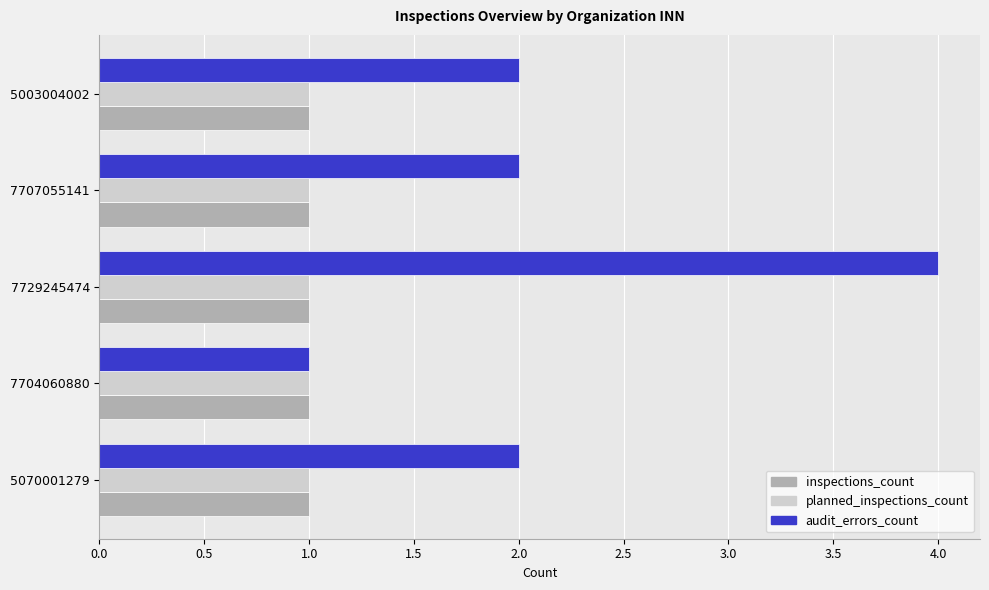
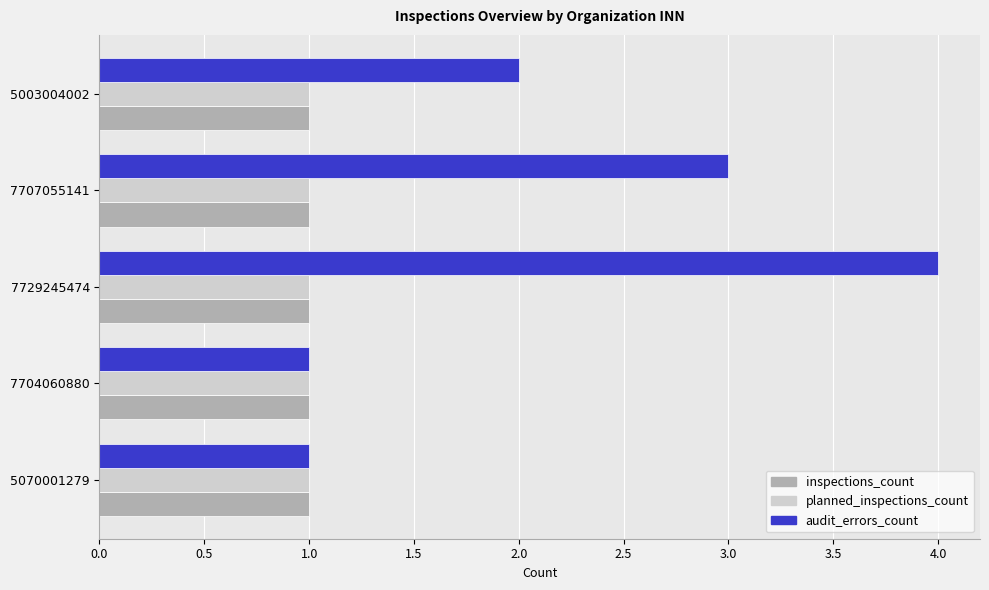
audit_errors_count, 7707055141: 2 -> 3
audit_errors_count, 5070001279: 2 -> 1
